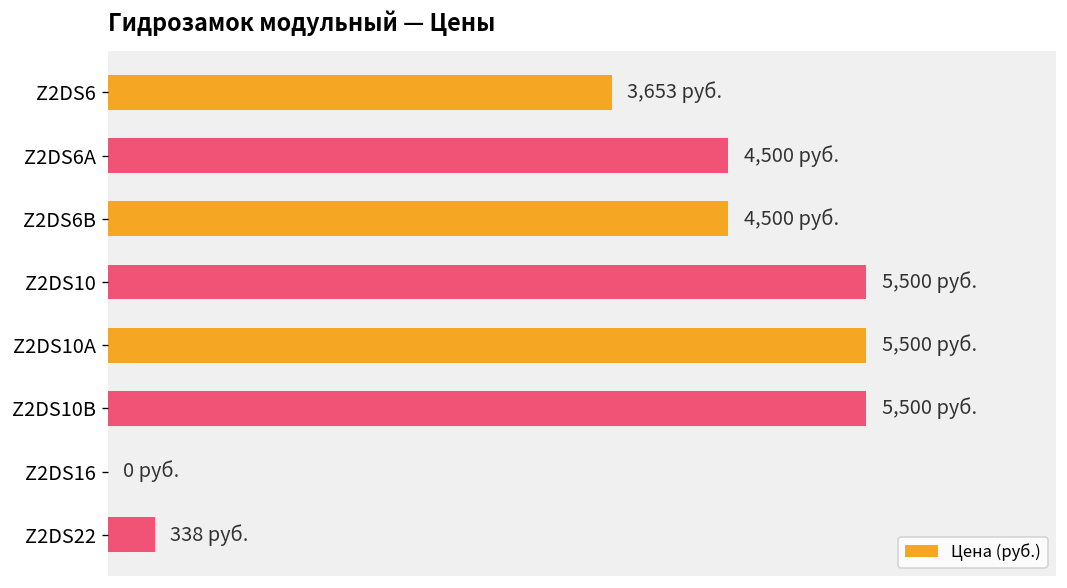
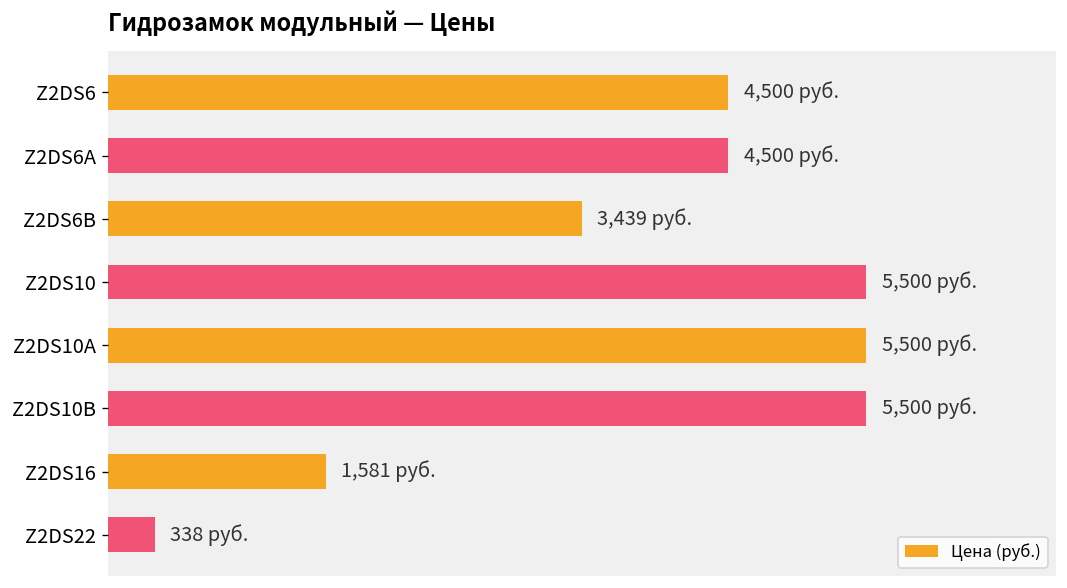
Z2DS6: 3,653 -> 4,500
Z2DS6B: 4,500 -> 3,439
Z2DS16: 0 -> 1,581
